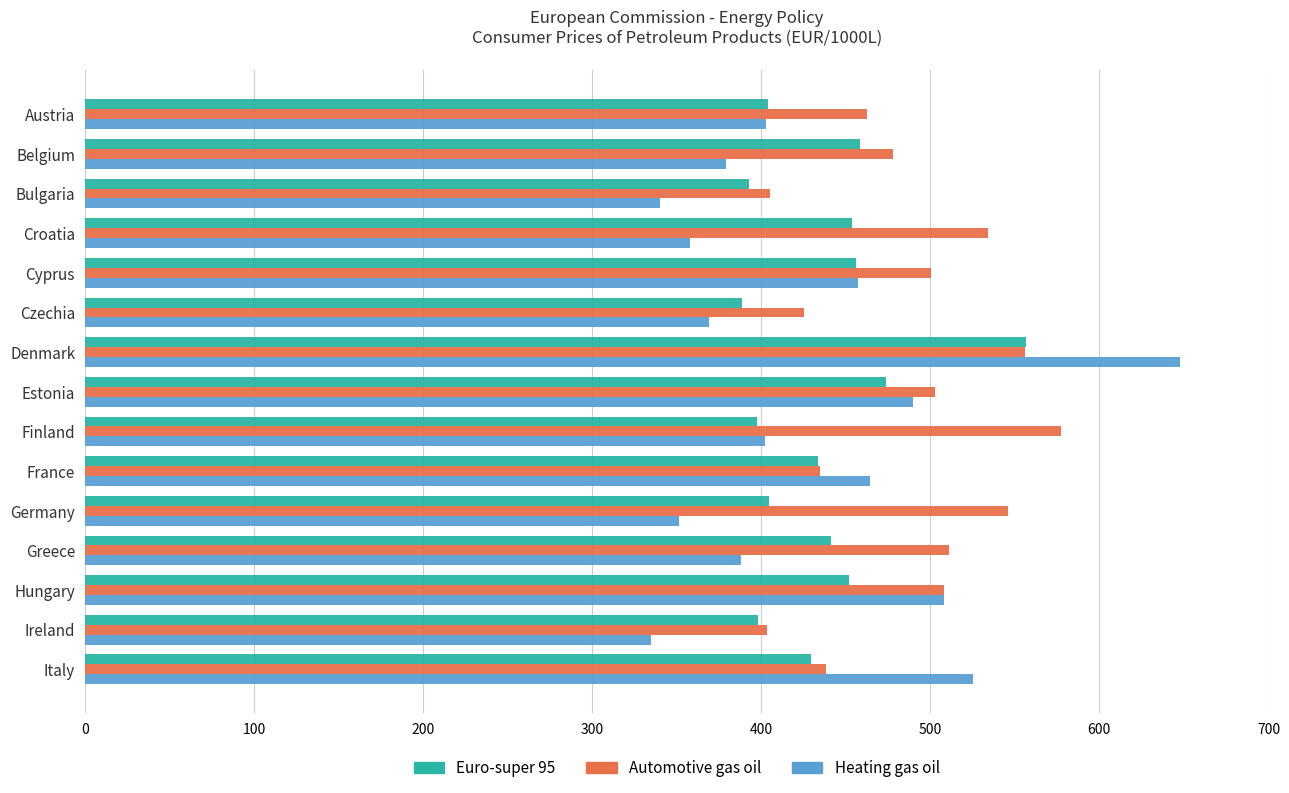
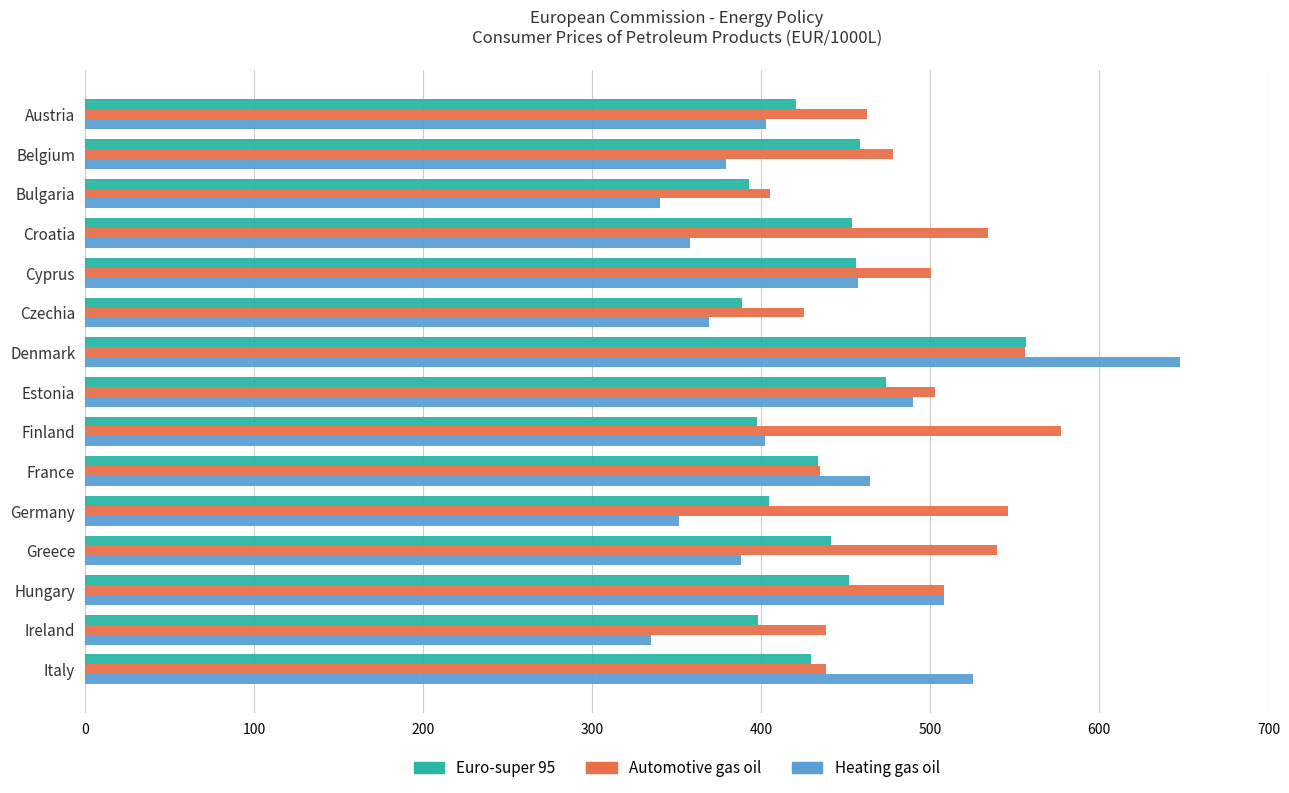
Euro-super 95, Austria: 404 -> 420
Automotive gas oil, Greece: 511 -> 539
Automotive gas oil, Ireland: 404 -> 438
